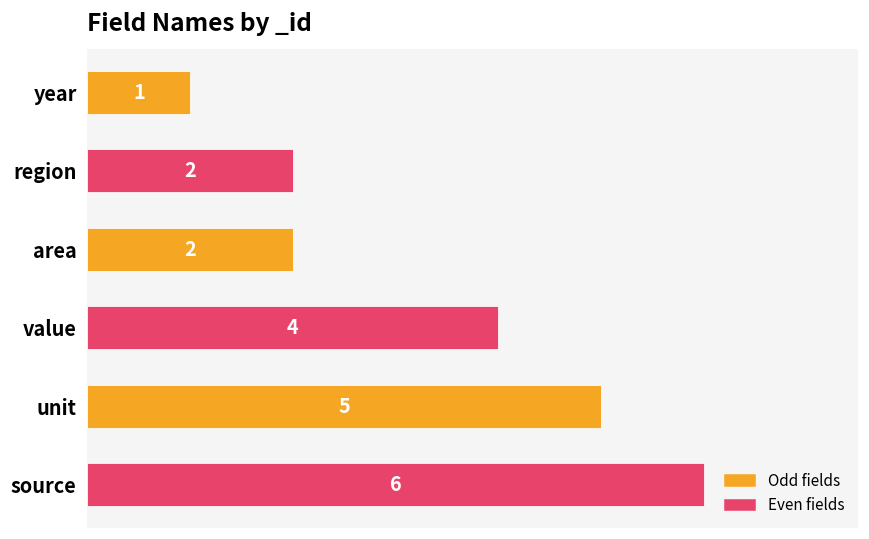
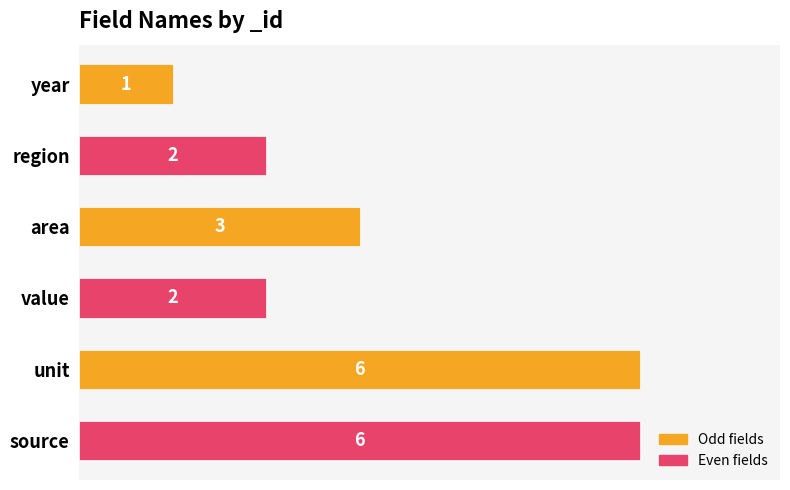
area: 2 -> 3
value: 4 -> 2
unit: 5 -> 6
